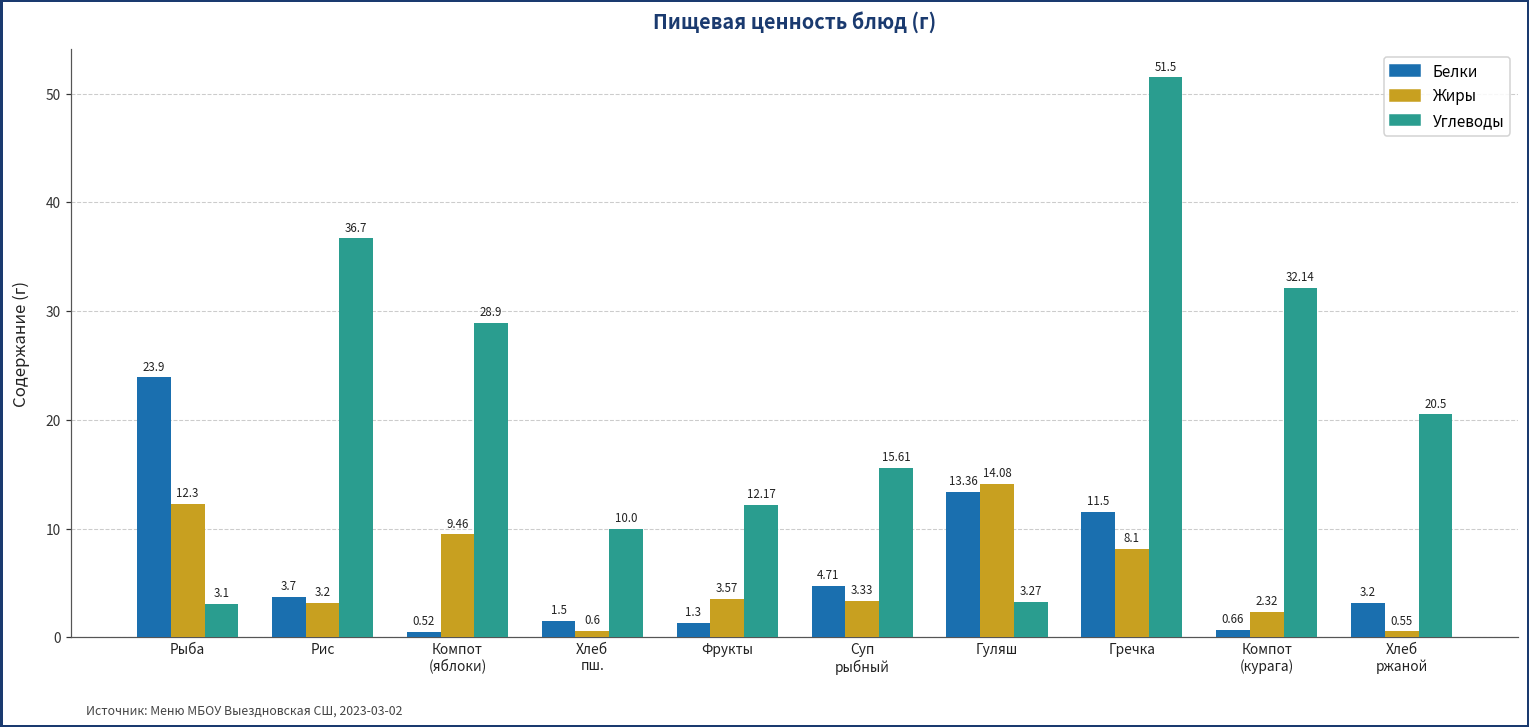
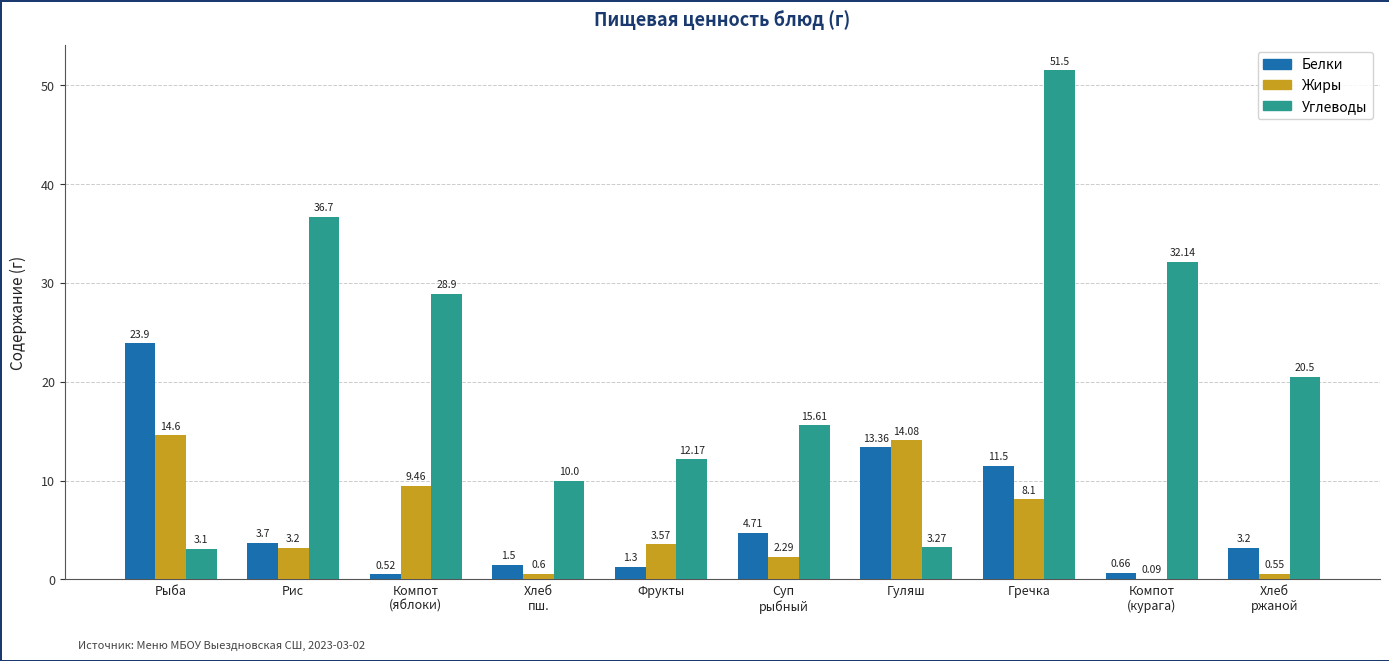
Жиры, Рыба: 12.3 -> 14.6
Жиры, Суп рыбный: 3.33 -> 2.29
Жиры, Компот (курага): 2.32 -> 0.09
